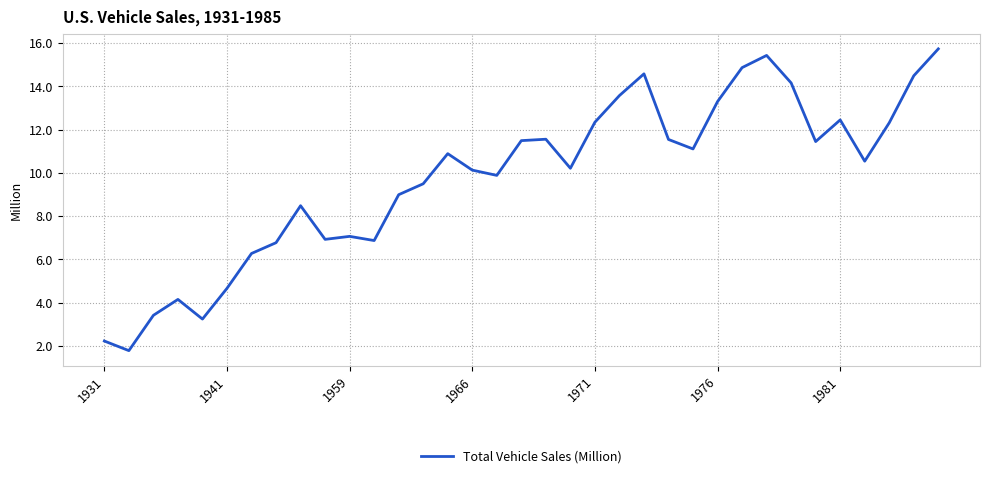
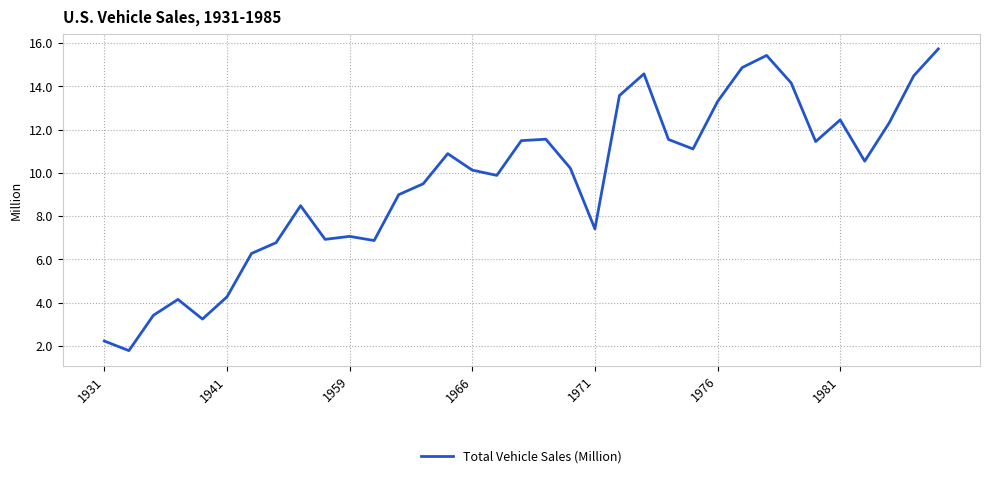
1941: 4.7 -> 4.3
1971: 12.3 -> 7.4
